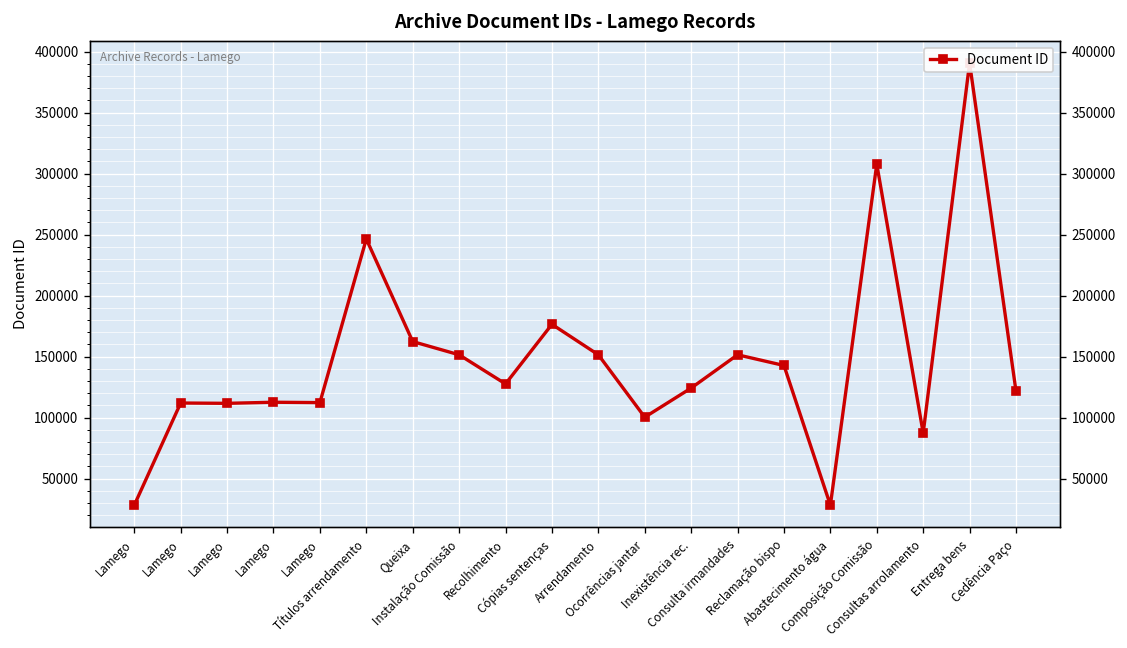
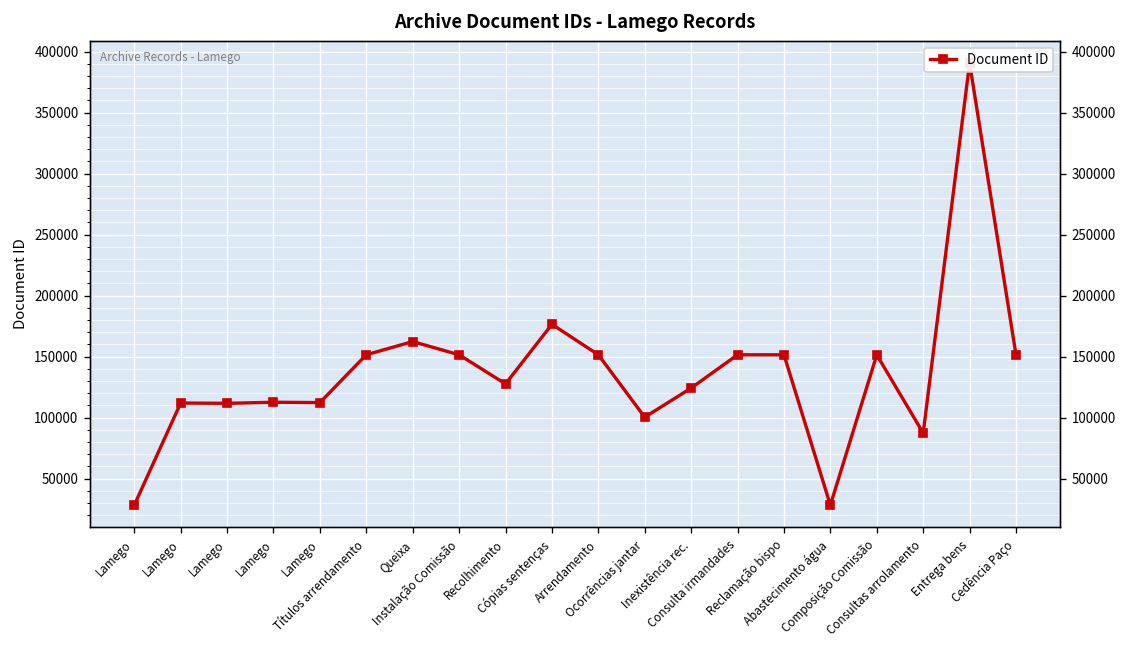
Títulos arrendamento: 246000 -> 152000
Reclamação bispo: 143000 -> 151000
Composição Comissão: 308000 -> 151000
Cedência Paço: 122000 -> 151000
